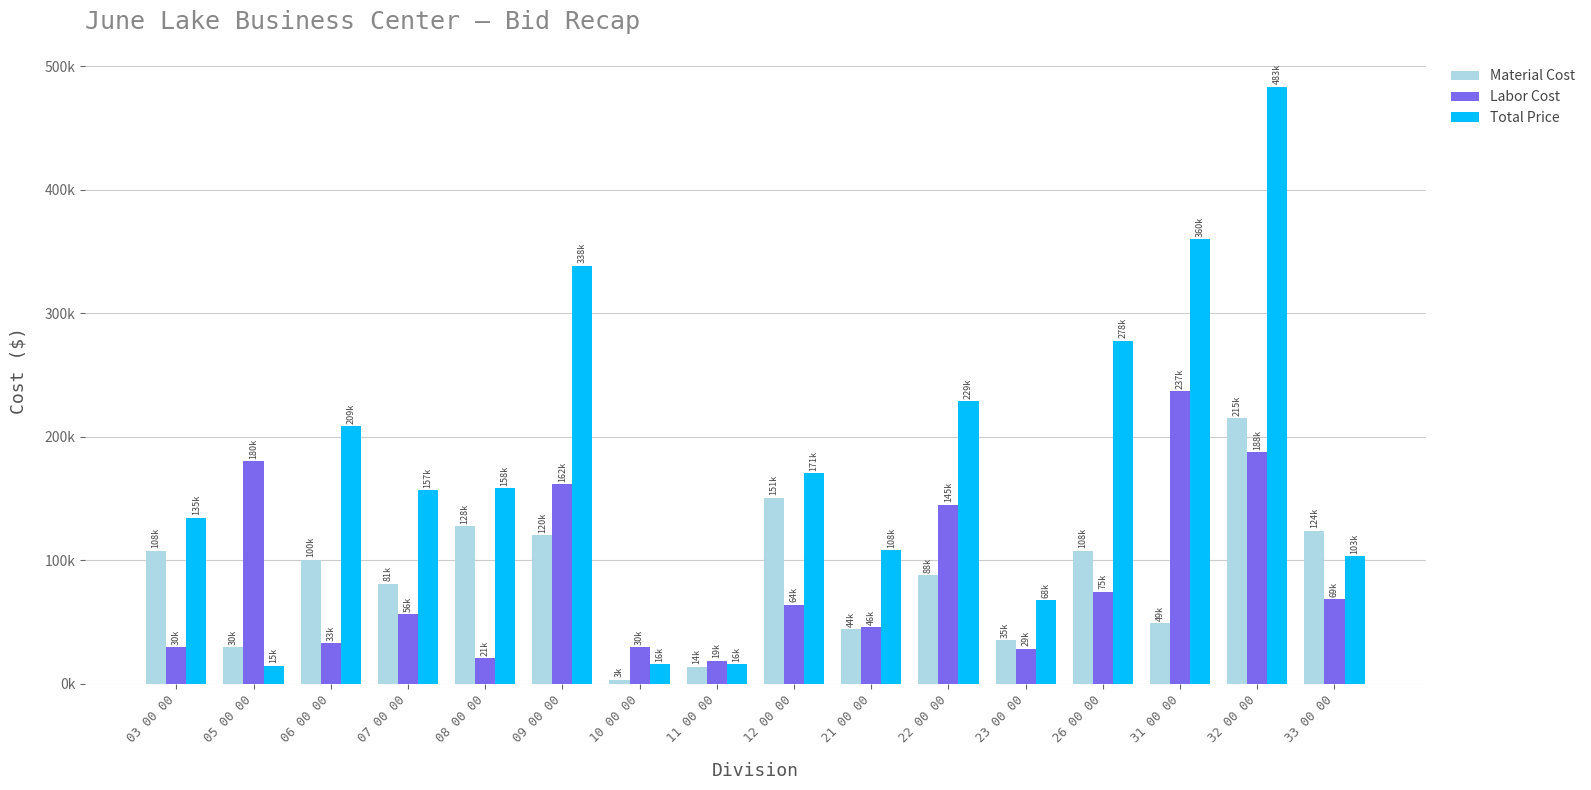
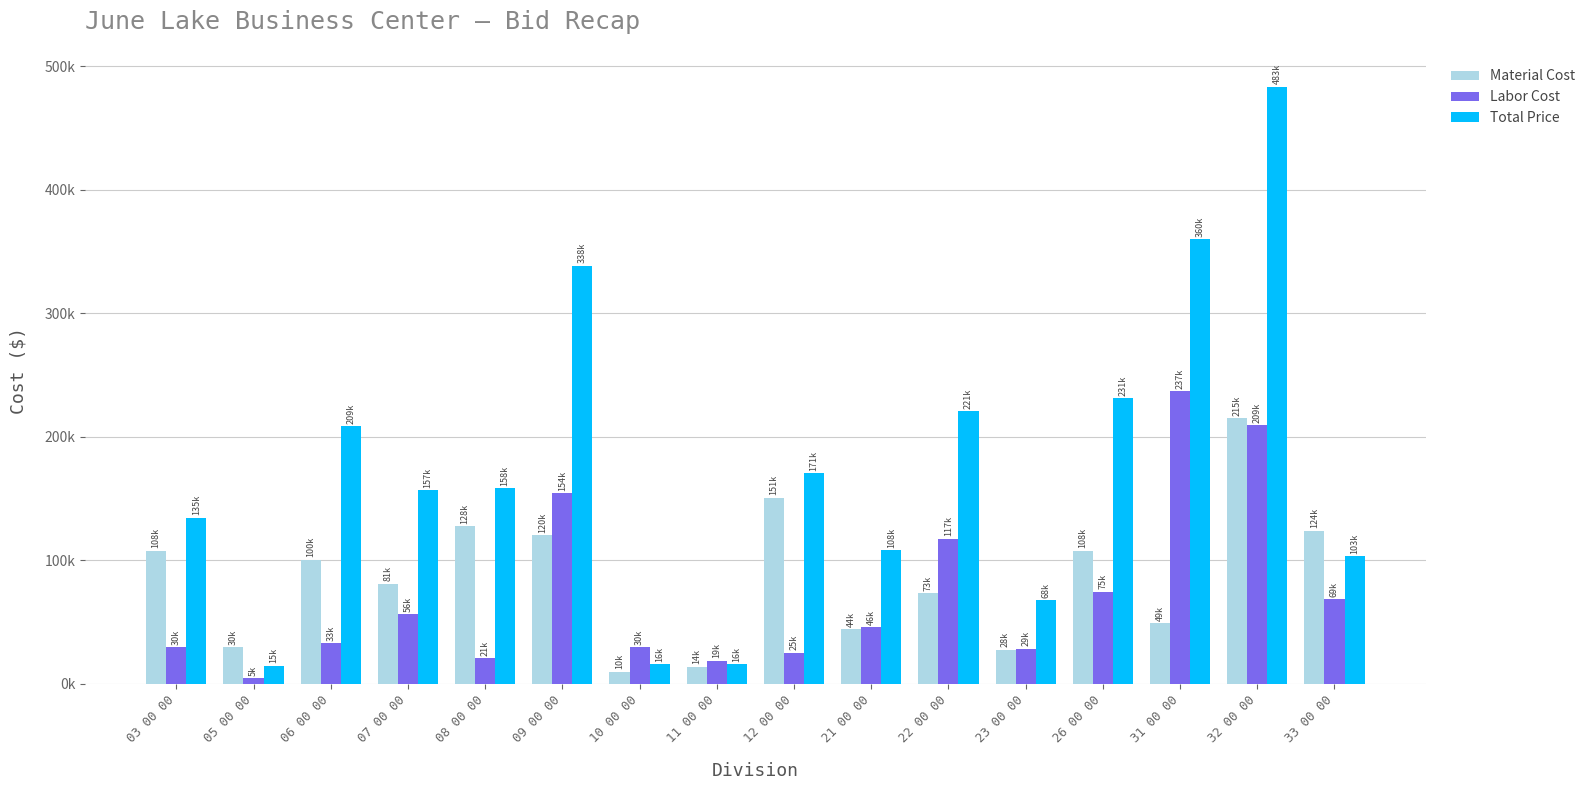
Labor Cost, 05 00 00: 180k -> 5k
Labor Cost, 09 00 00: 162k -> 154k
Material Cost, 10 00 00: 3k -> 10k
Labor Cost, 12 00 00: 64k -> 25k
Material Cost, 22 00 00: 88k -> 73k
Labor Cost, 22 00 00: 145k -> 117k
Total Price, 22 00 00: 229k -> 221k
Material Cost, 23 00 00: 35k -> 28k
Total Price, 26 00 00: 278k -> 231k
Labor Cost, 32 00 00: 188k -> 209k
